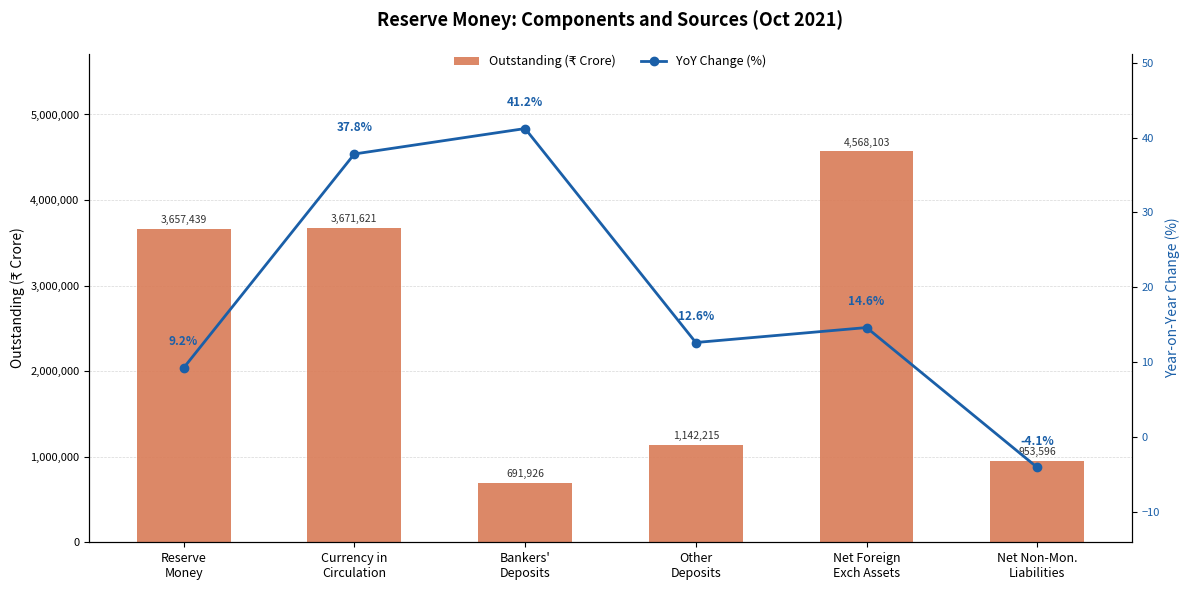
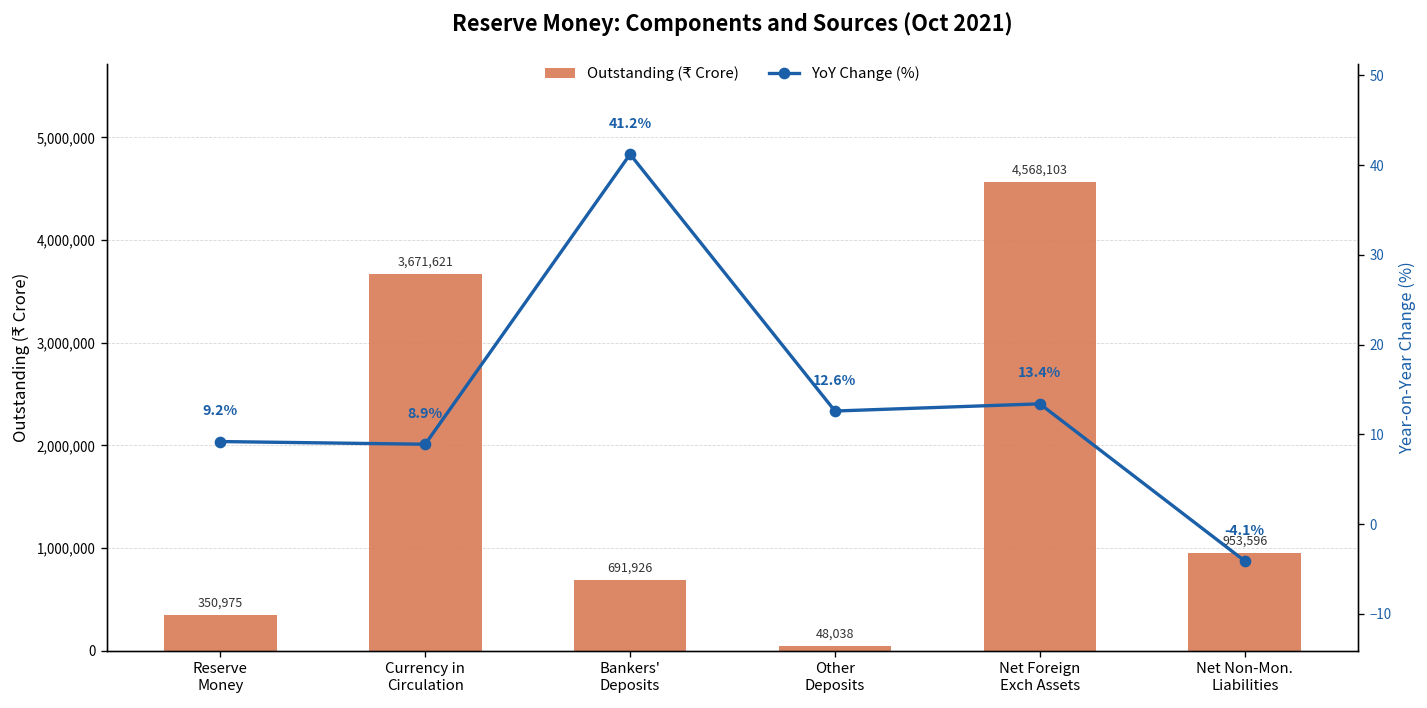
Outstanding (₹ Crore), Reserve Money: 3,657,439 -> 350,975
Outstanding (₹ Crore), Other Deposits: 1,142,215 -> 48,038
YoY Change (%), Currency in Circulation: 37.8% -> 8.9%
YoY Change (%), Net Foreign Exch Assets: 14.6% -> 13.4%
